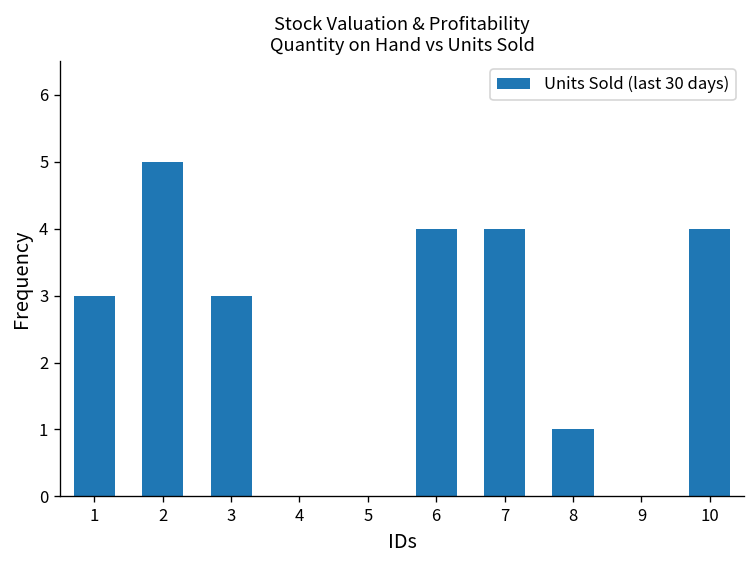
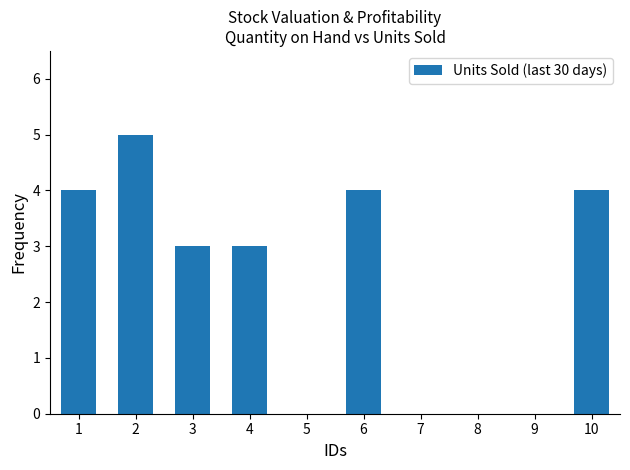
1: 3 -> 4
4: 0 -> 3
7: 4 -> 0
8: 1 -> 0
